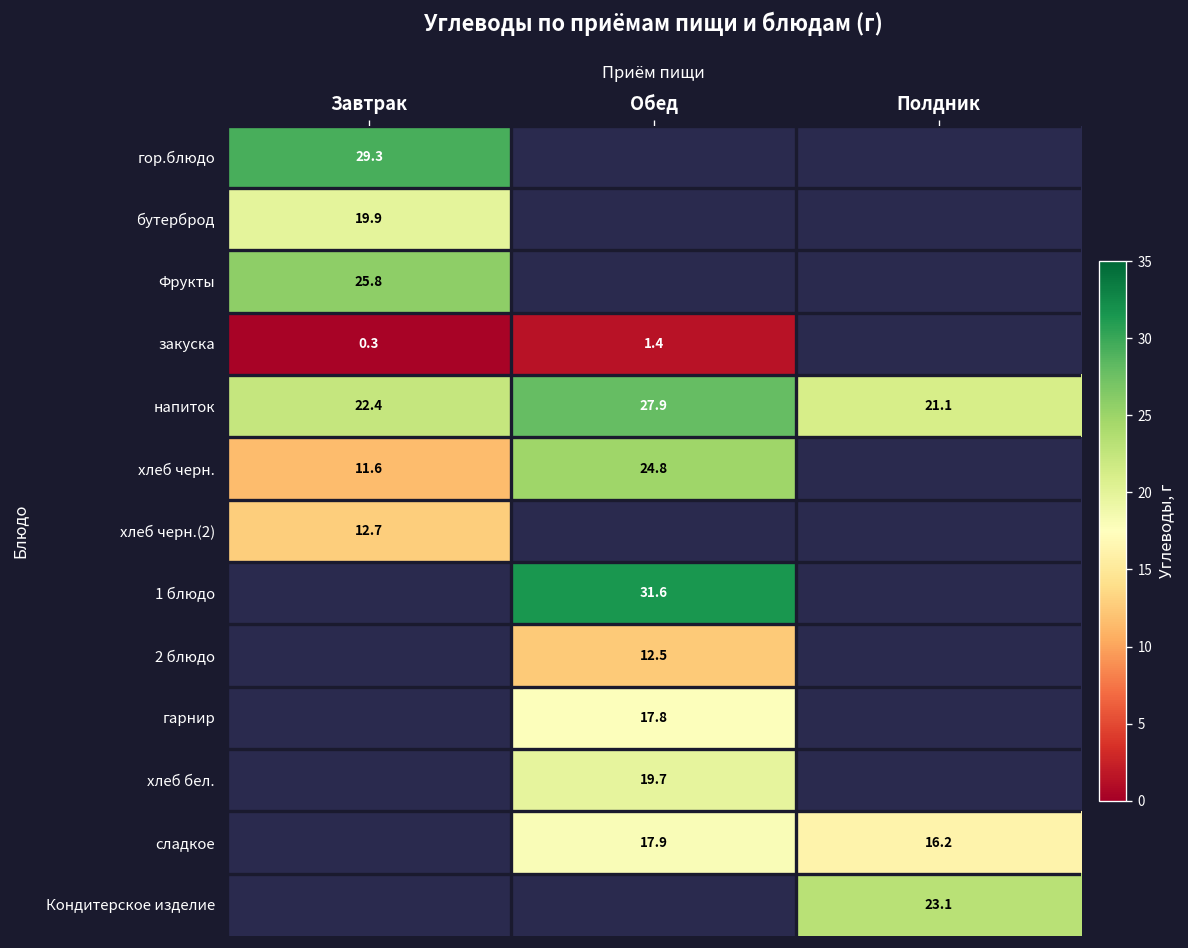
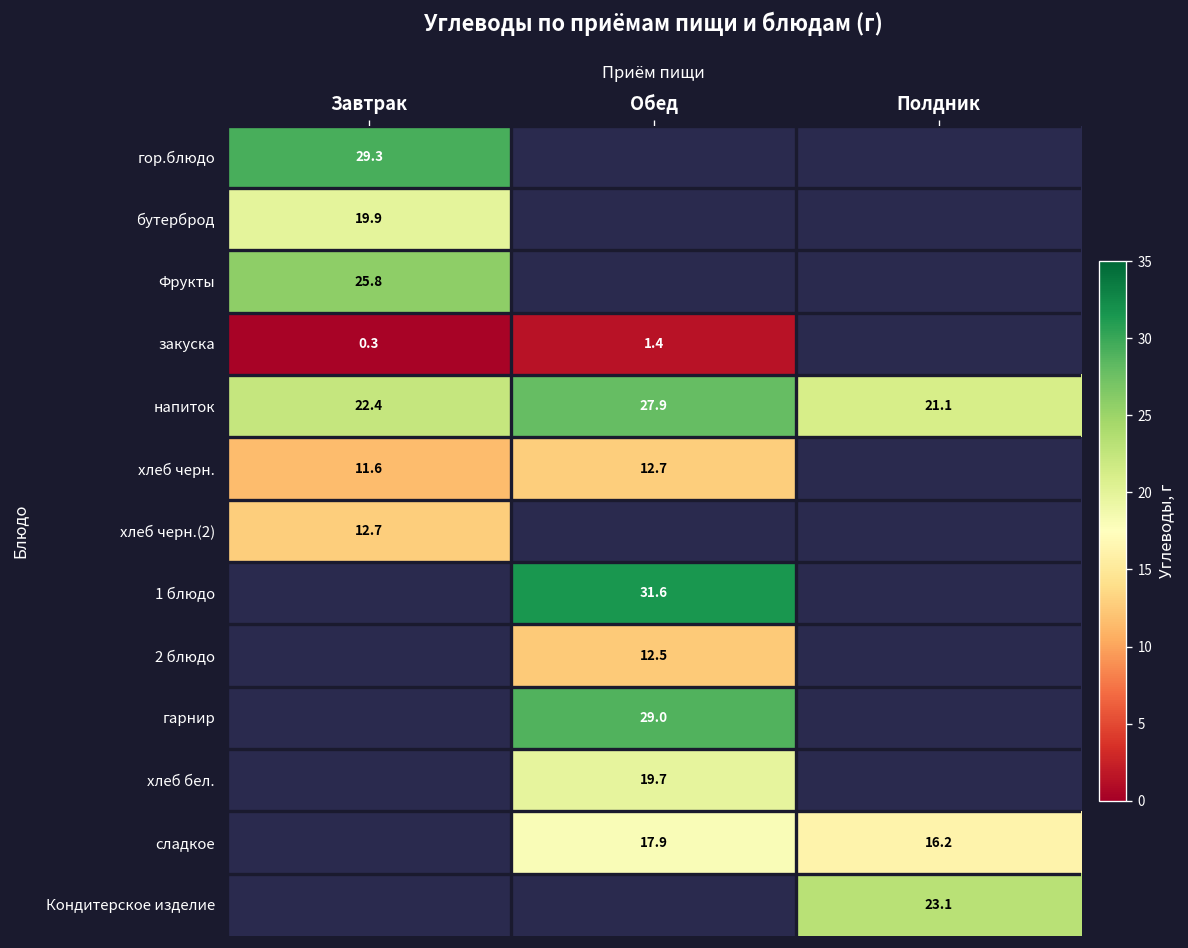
хлеб черн., Обед: 24.8 -> 12.7
гарнир, Обед: 17.8 -> 29.0
